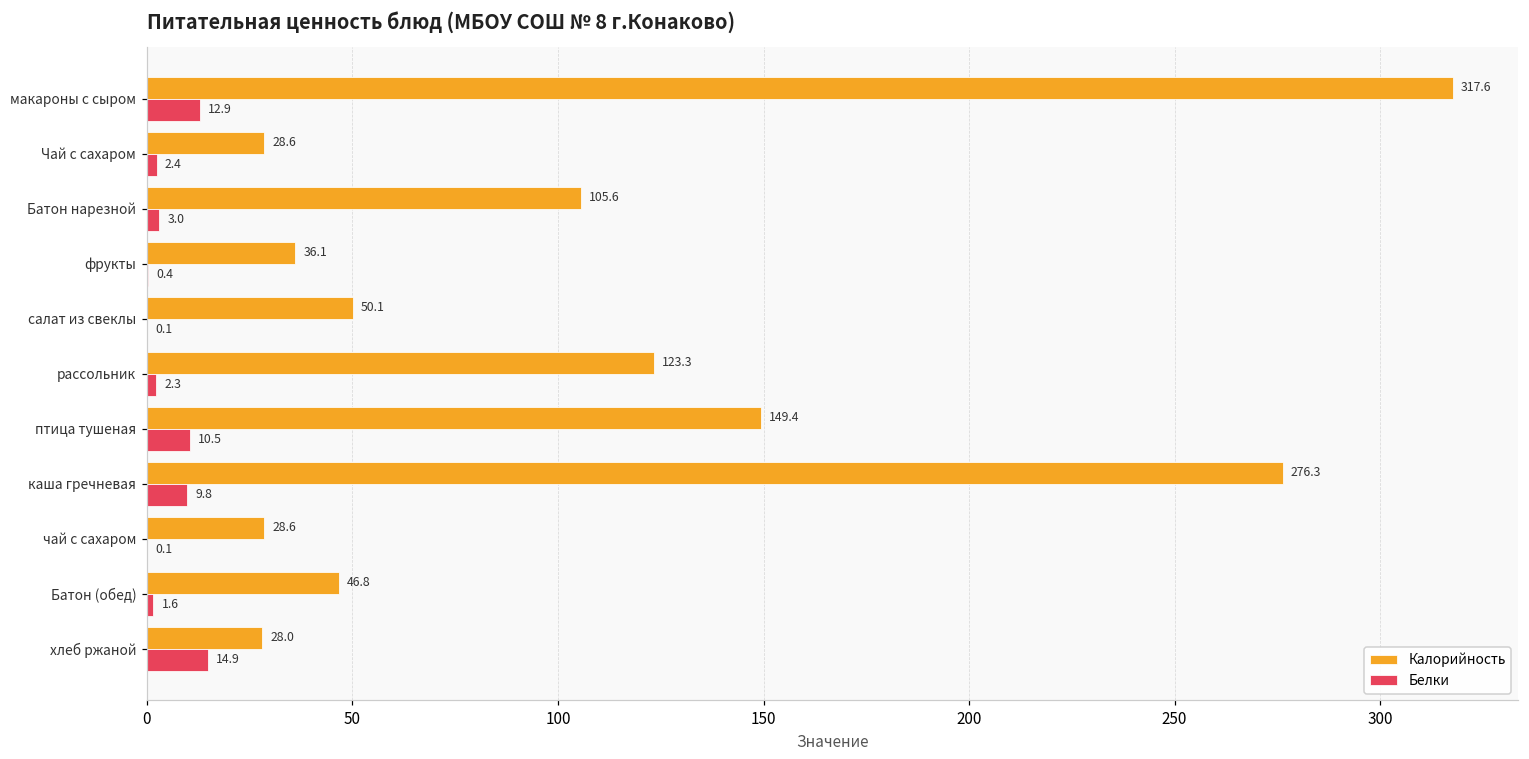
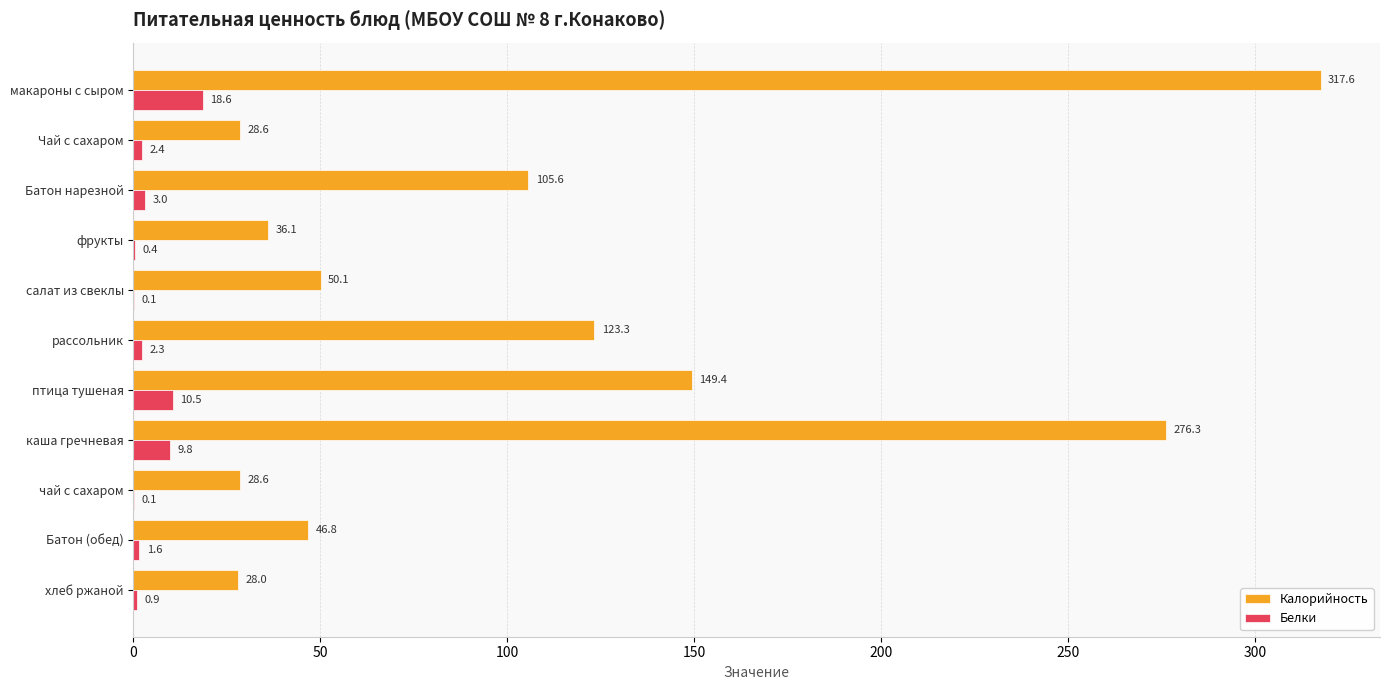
Белки, макароны с сыром: 12.9 -> 18.6
Белки, хлеб ржаной: 14.9 -> 0.9
